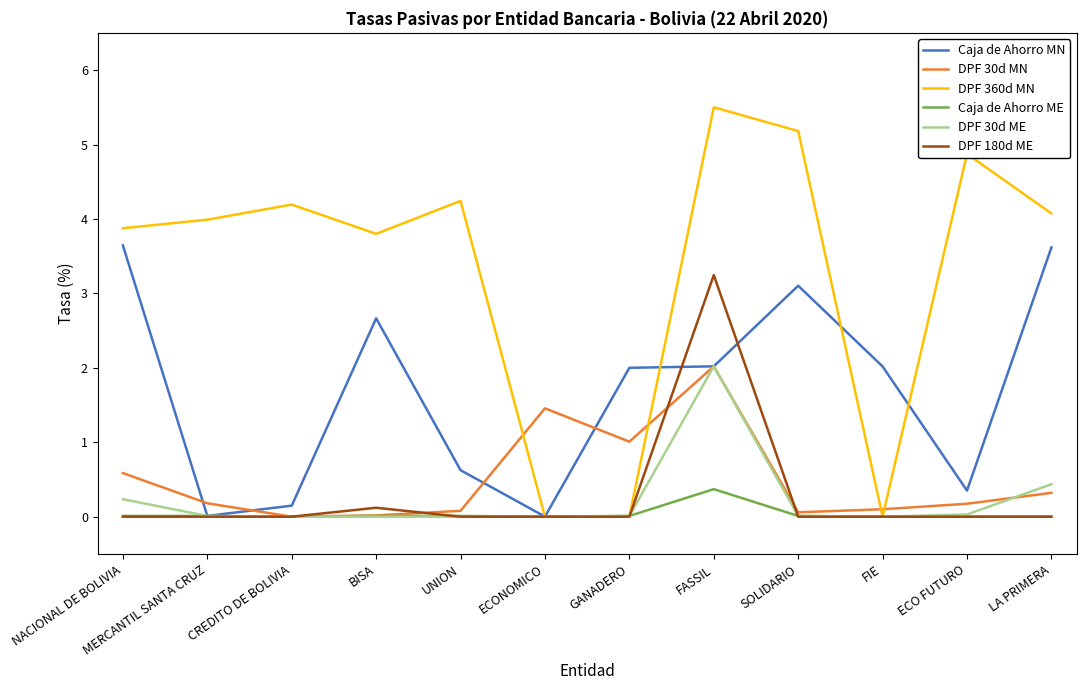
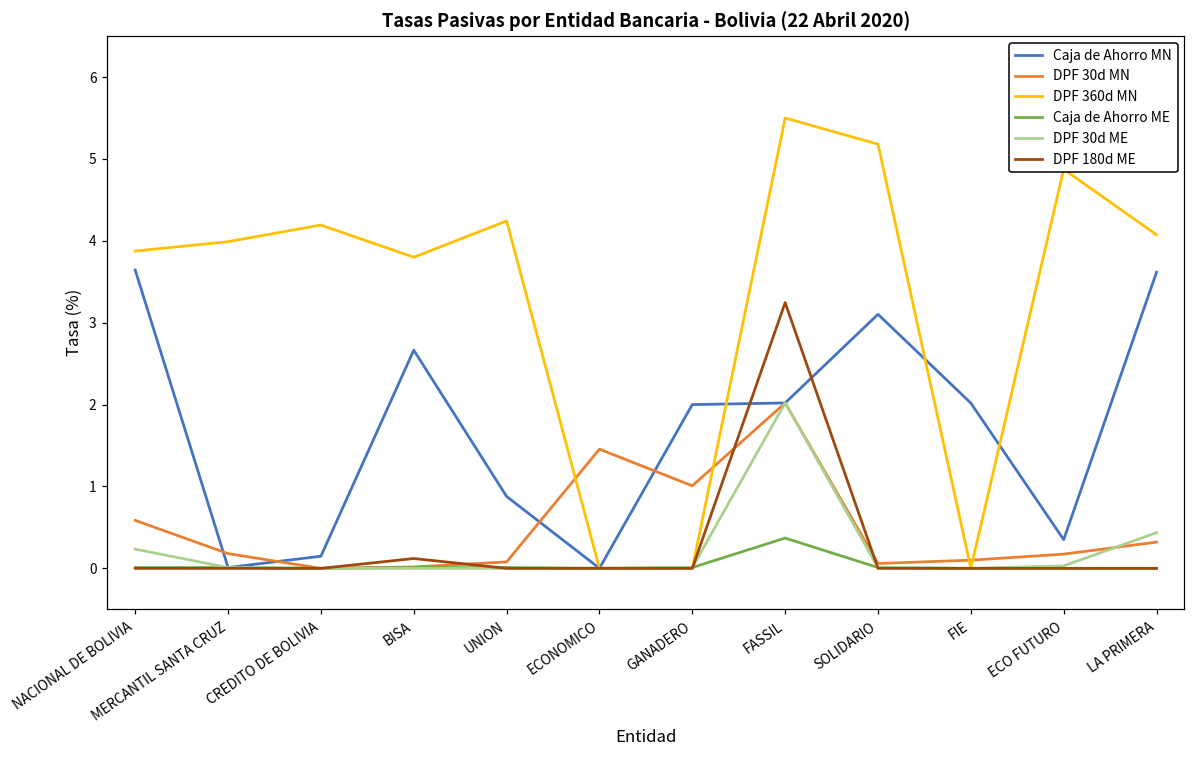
Caja de Ahorro MN, UNION: 0.6 -> 0.9
